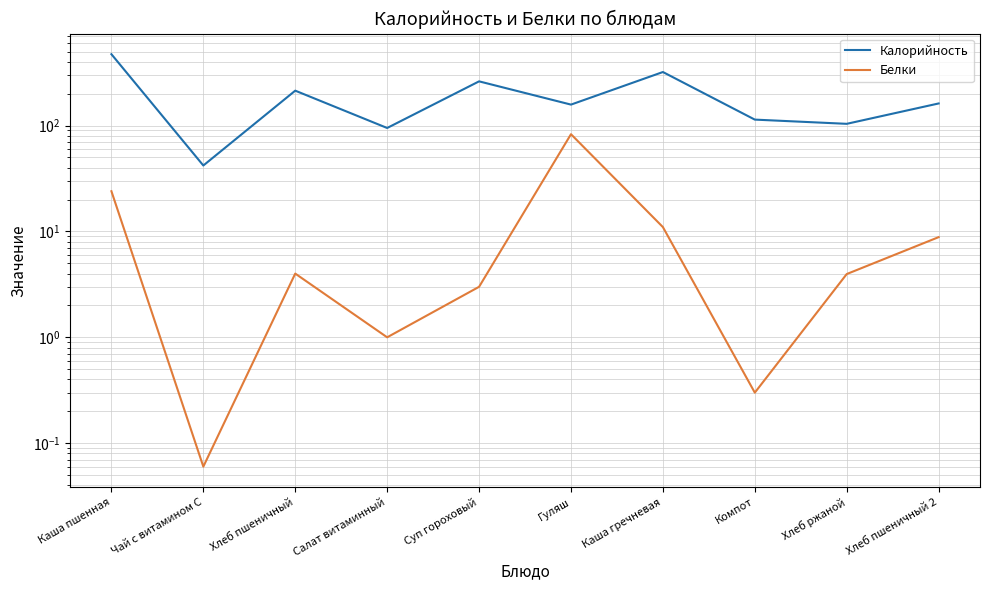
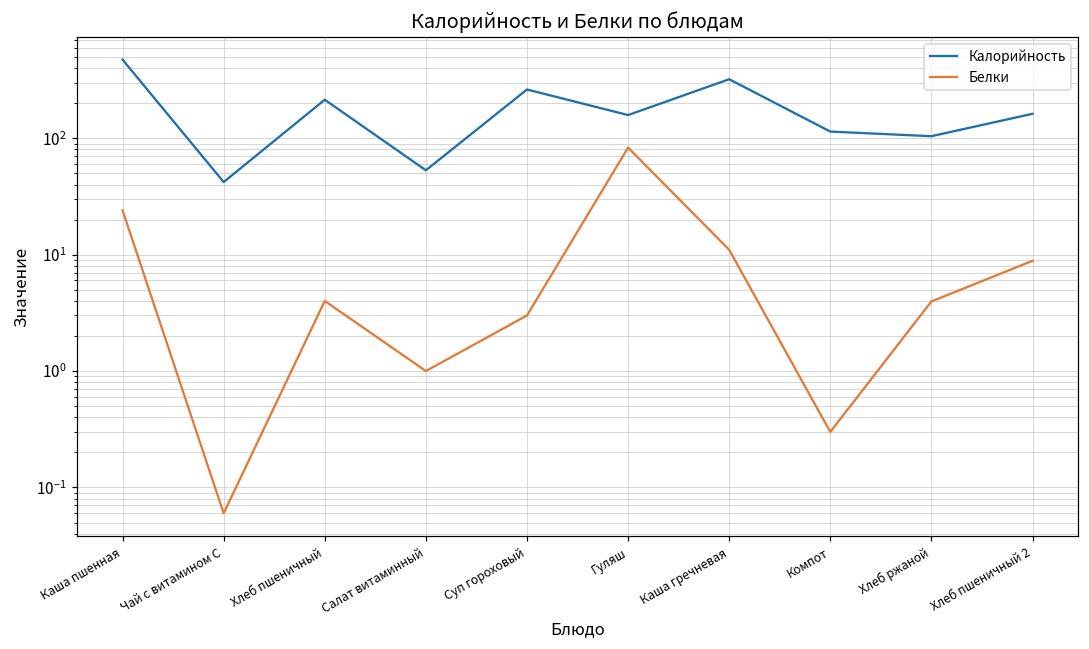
Калорийность, Салат витаминный: 100 -> 50
